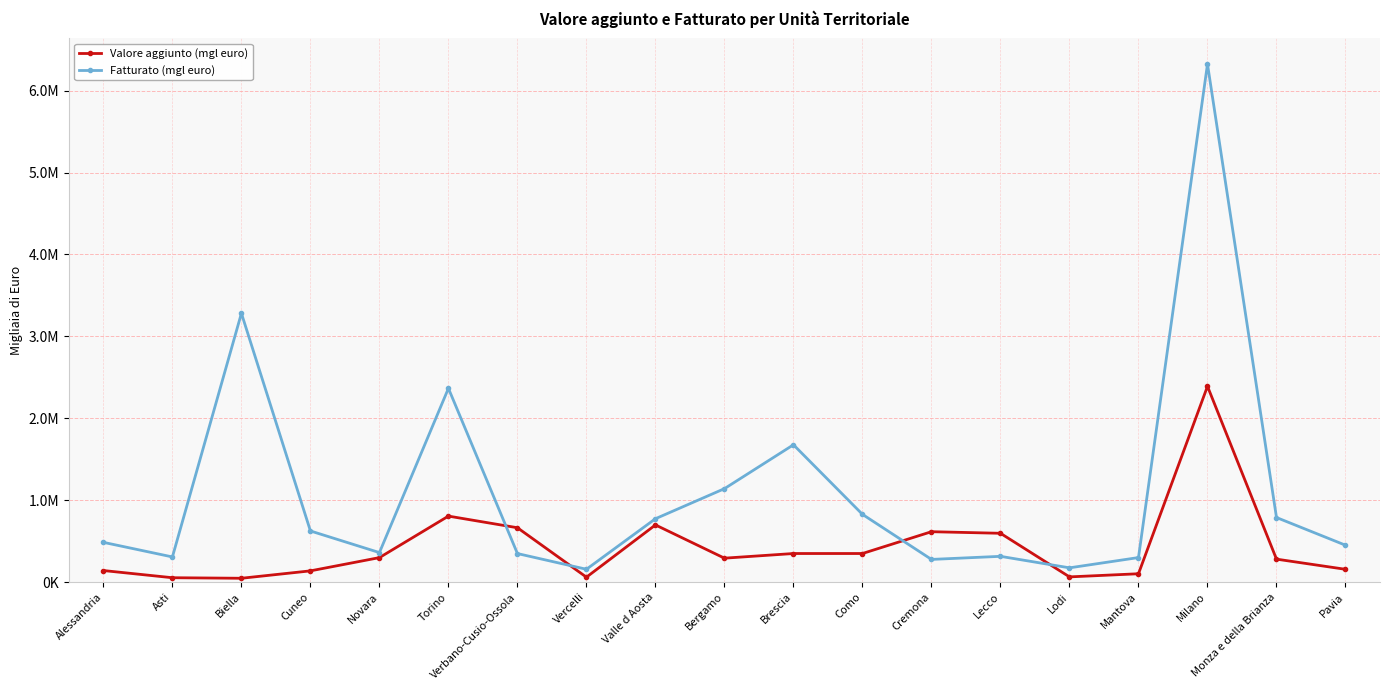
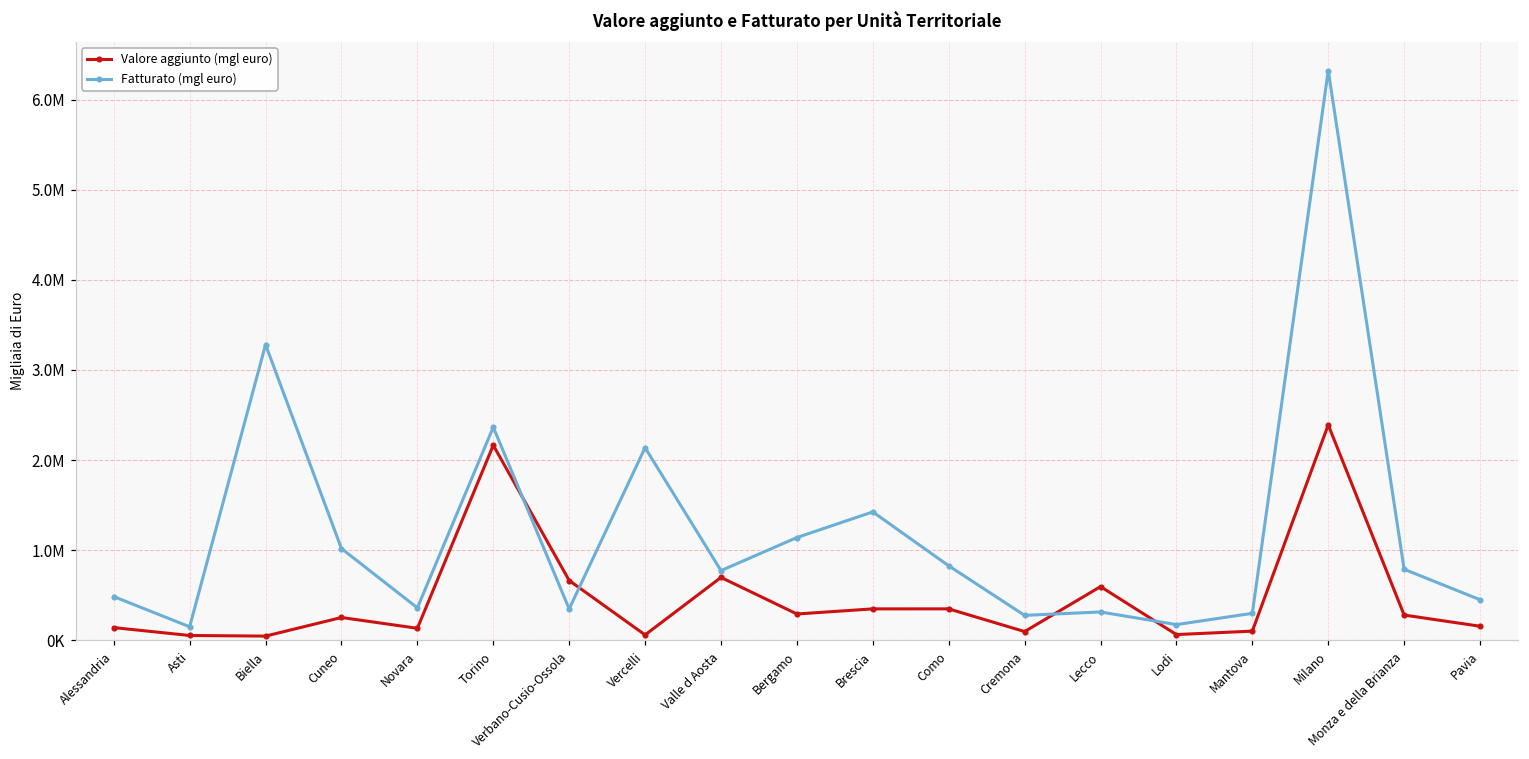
Fatturato (mgl euro), Asti: 300000 -> 100000
Valore aggiunto (mgl euro), Cuneo: 100000 -> 300000
Fatturato (mgl euro), Cuneo: 600000 -> 1000000
Valore aggiunto (mgl euro), Novara: 300000 -> 100000
Valore aggiunto (mgl euro), Torino: 800000 -> 2200000
Fatturato (mgl euro), Vercelli: 200000 -> 2100000
Fatturato (mgl euro), Brescia: 1700000 -> 1400000
Valore aggiunto (mgl euro), Cremona: 600000 -> 100000
